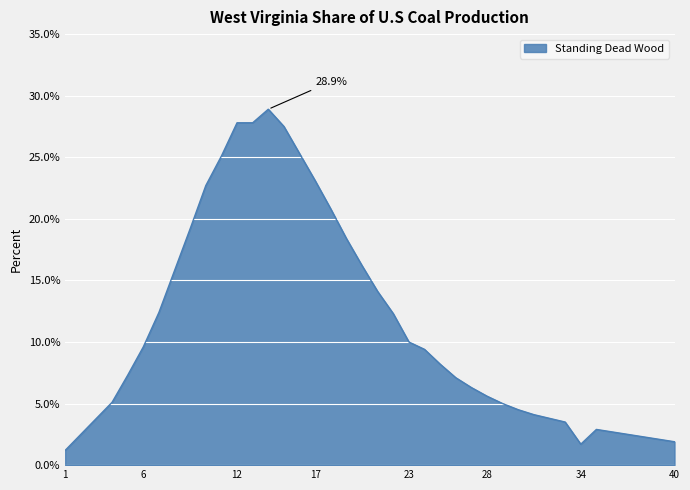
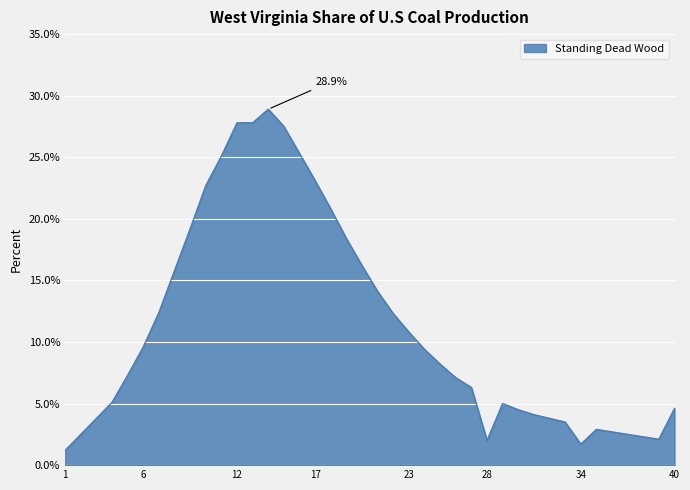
23: 10.0% -> 10.8%
28: 5.6% -> 2.0%
40: 1.9% -> 4.6%
